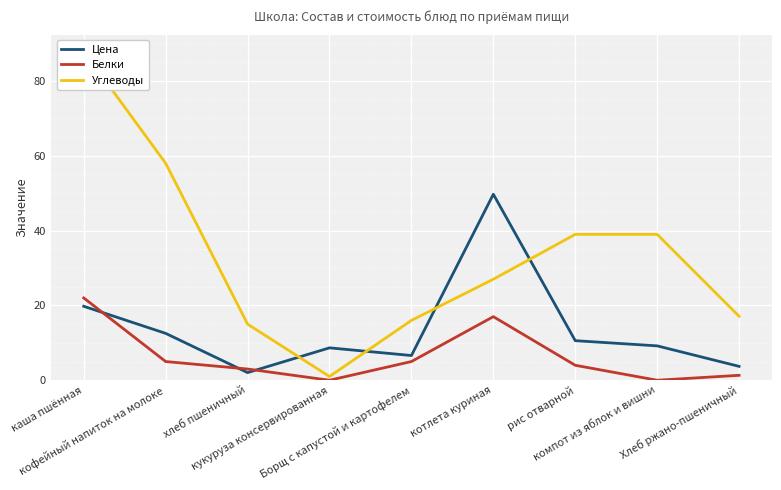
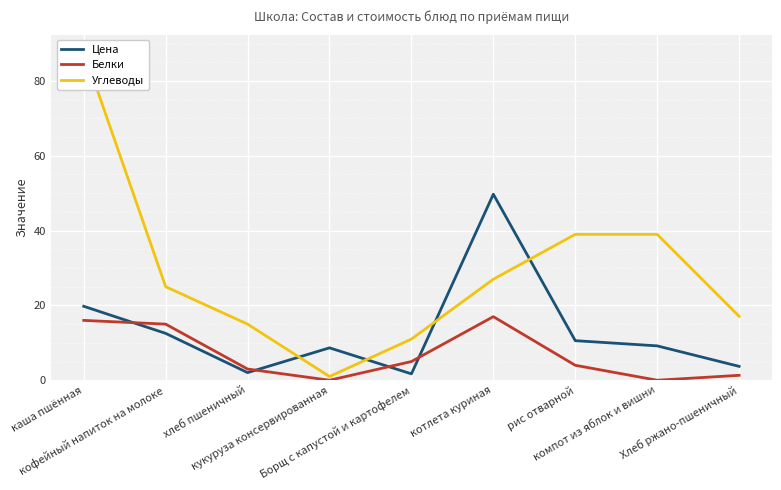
Белки, каша пшённая: 22 -> 16
Белки, кофейный напиток на молоке: 5 -> 15
Углеводы, кофейный напиток на молоке: 58 -> 25
Цена, Борщ с капустой и картофелем: 7 -> 2
Углеводы, Борщ с капустой и картофелем: 16 -> 11
